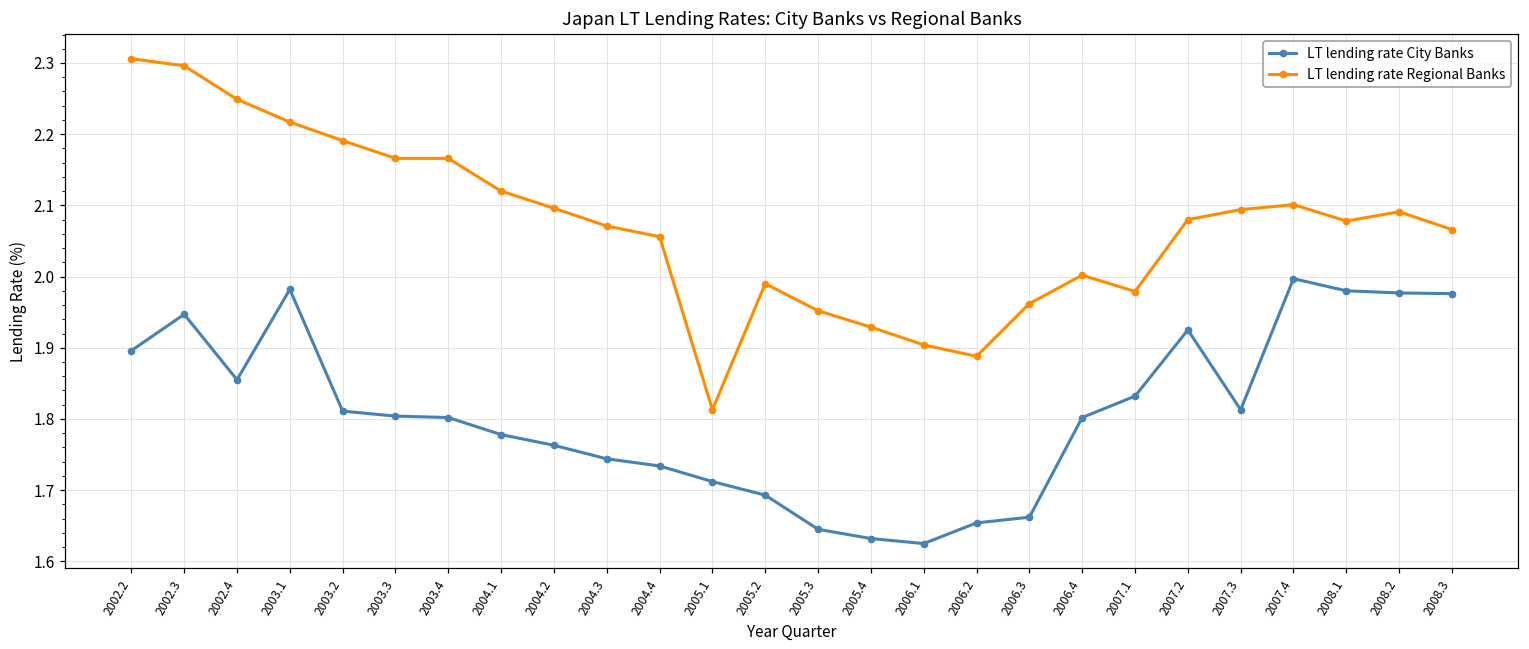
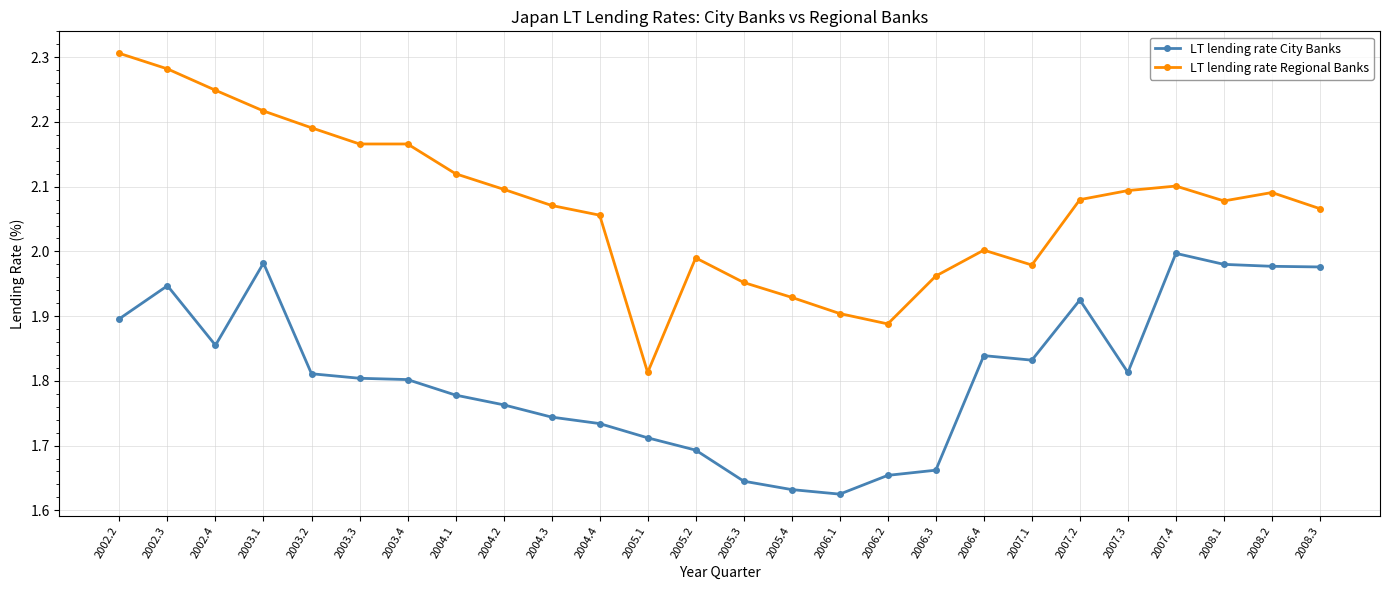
LT lending rate Regional Banks, 2002.3: 2.30 -> 2.28
LT lending rate City Banks, 2006.4: 1.80 -> 1.84
